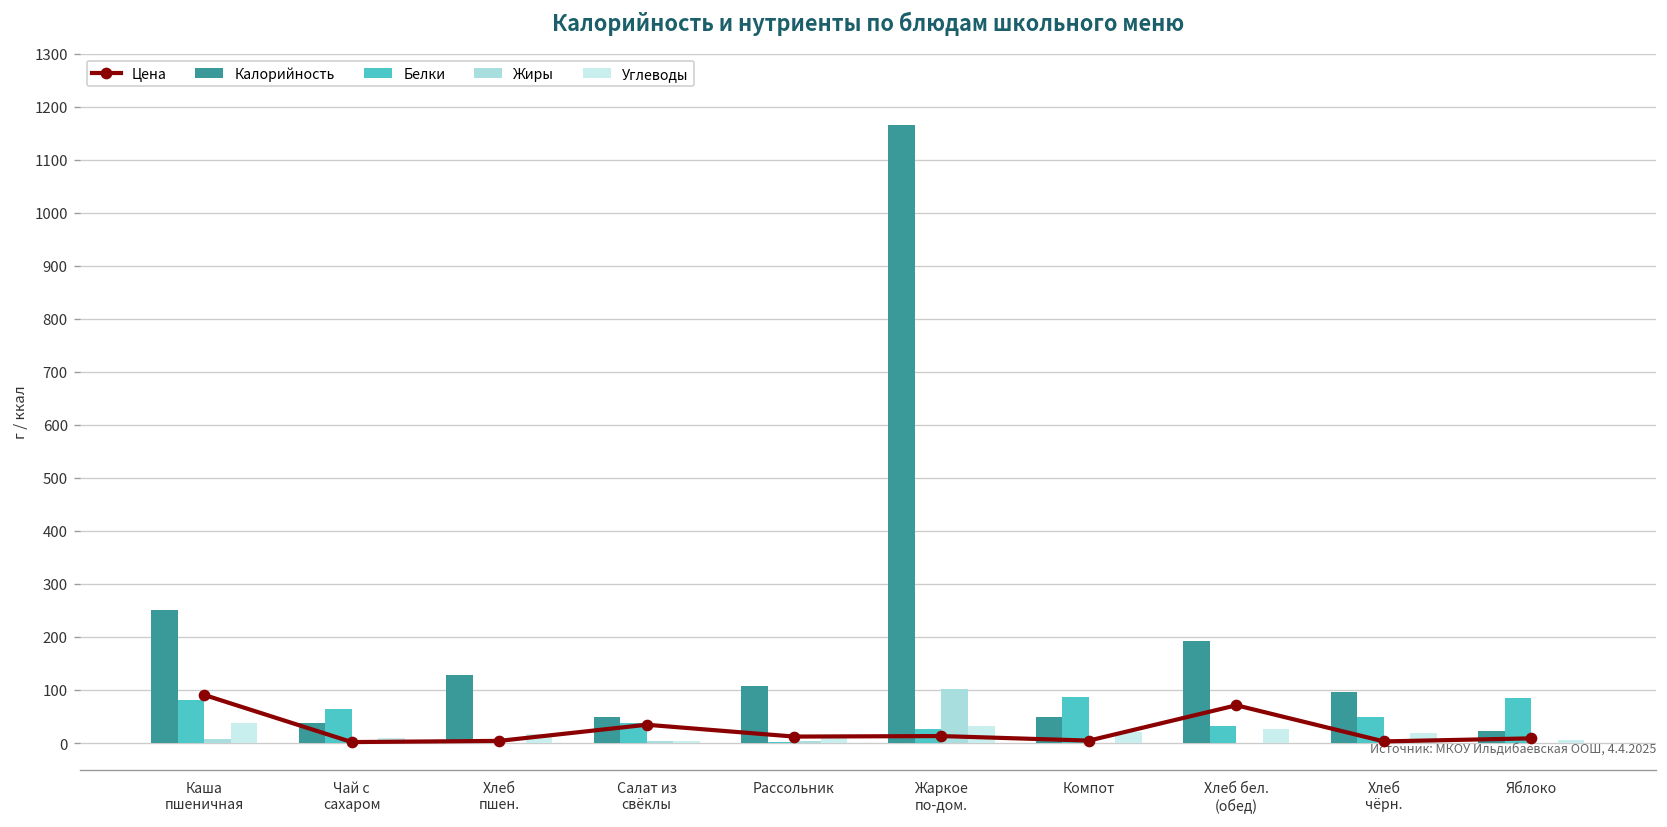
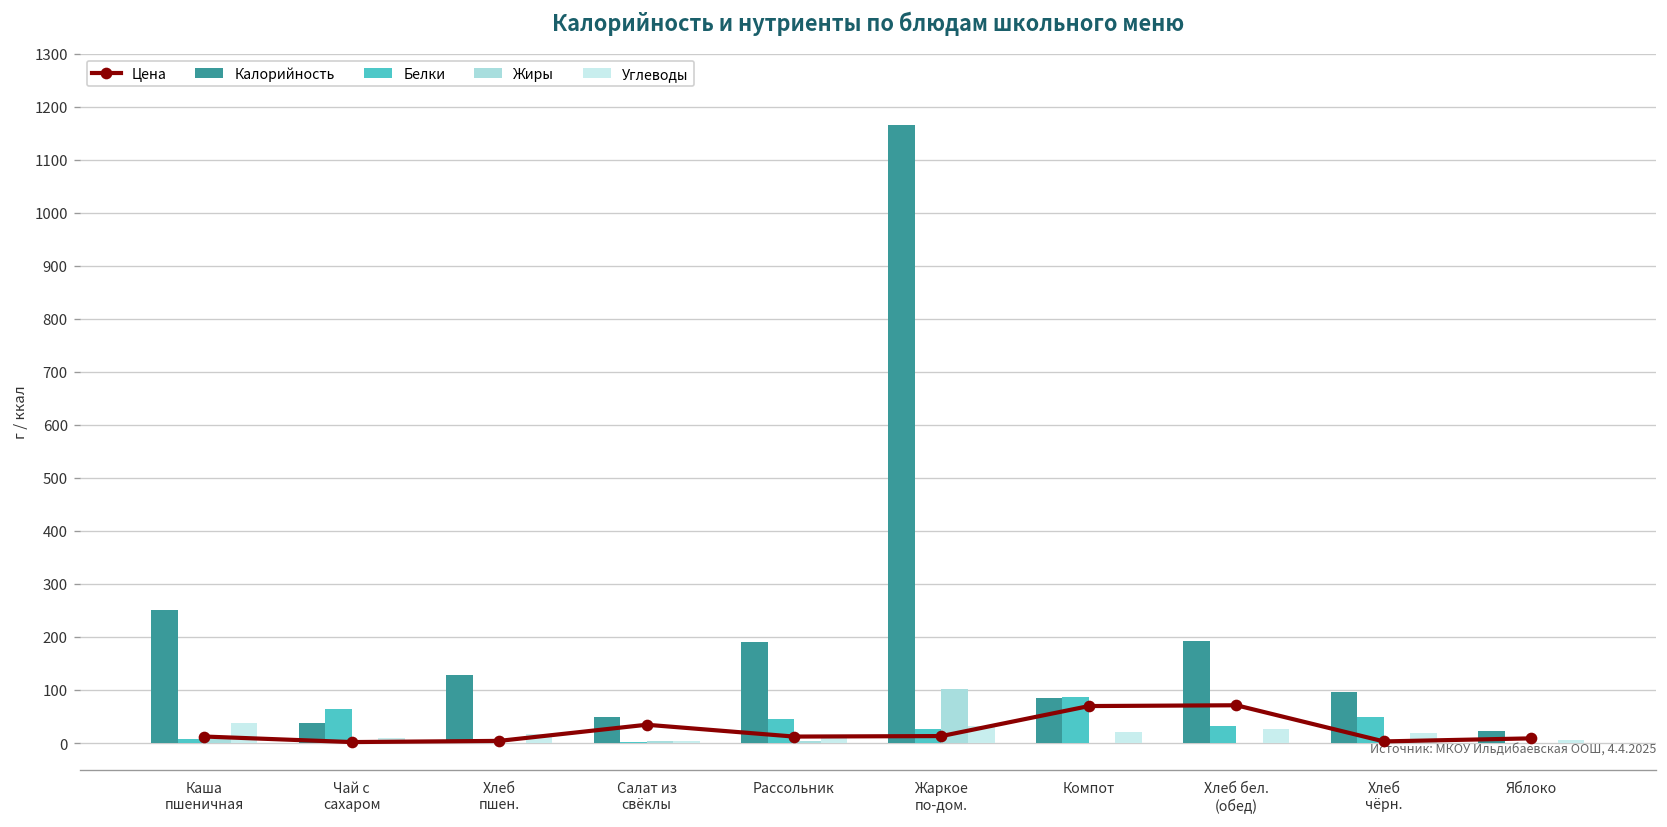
Белки, Каша пшеничная: 80 -> 10
Цена, Каша пшеничная: 90 -> 10
Белки, Салат из свёклы: 40 -> 0
Калорийность, Рассольник: 110 -> 190
Белки, Рассольник: 0 -> 50
Калорийность, Компот: 50 -> 80
Цена, Компот: 0 -> 70
Белки, Яблоко: 80 -> 0
